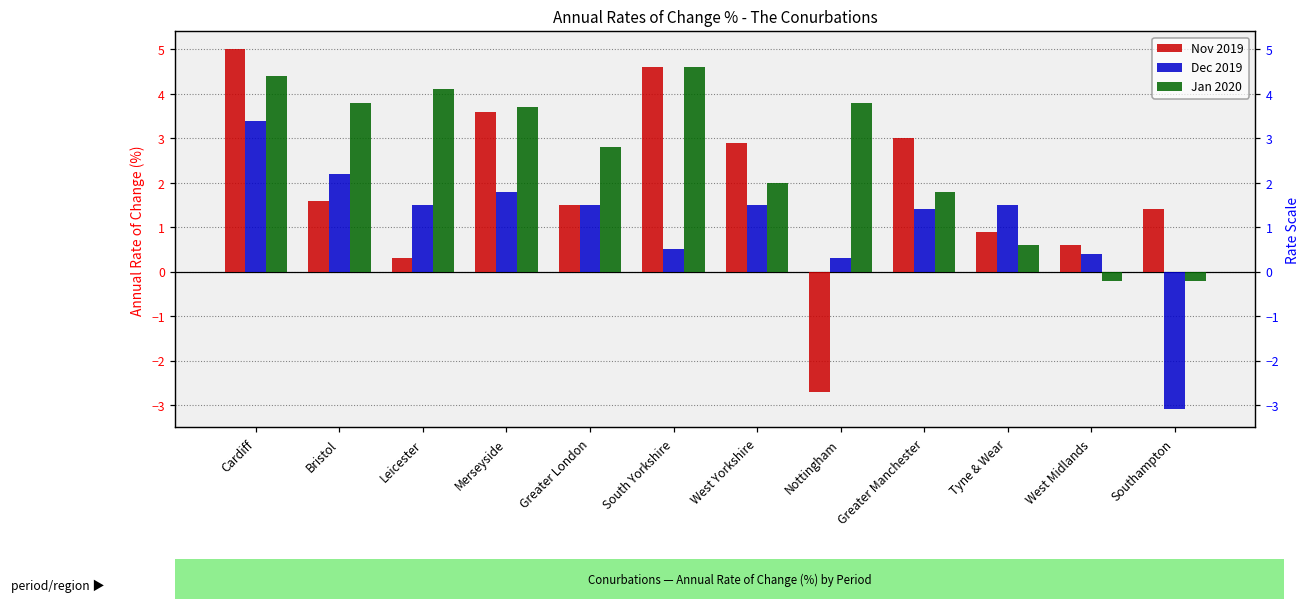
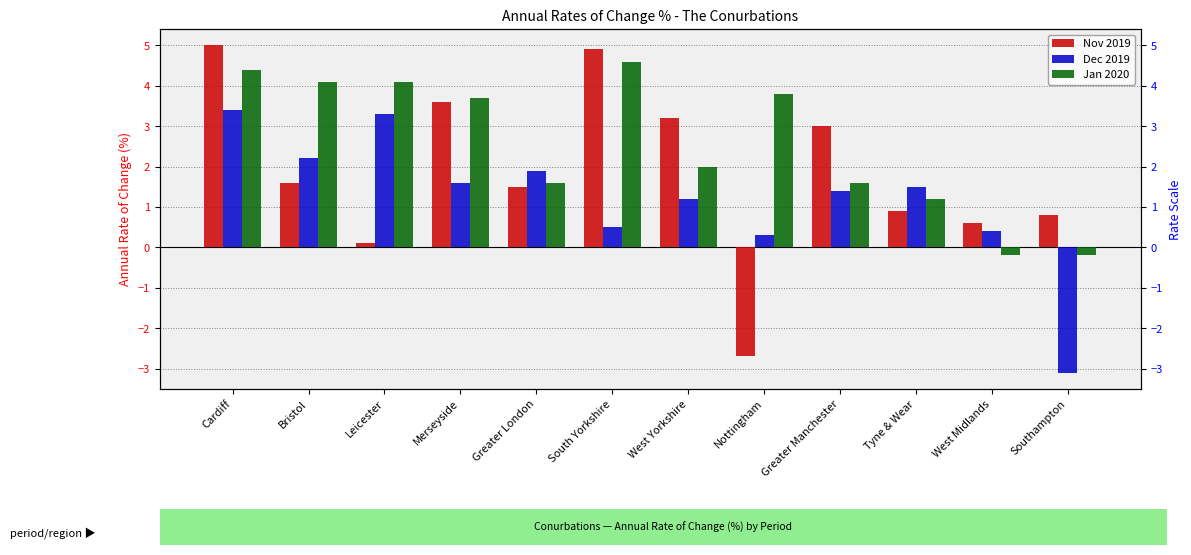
Jan 2020, Bristol: 3.8 -> 4.1
Nov 2019, Leicester: 0.3 -> 0.1
Dec 2019, Leicester: 1.5 -> 3.3
Dec 2019, Merseyside: 1.8 -> 1.6
Dec 2019, Greater London: 1.5 -> 1.9
Jan 2020, Greater London: 2.8 -> 1.6
Nov 2019, South Yorkshire: 4.6 -> 4.9
Nov 2019, West Yorkshire: 2.9 -> 3.2
Dec 2019, West Yorkshire: 1.5 -> 1.2
Jan 2020, Greater Manchester: 1.8 -> 1.6
Jan 2020, Tyne & Wear: 0.6 -> 1.2
Nov 2019, Southampton: 1.4 -> 0.8
